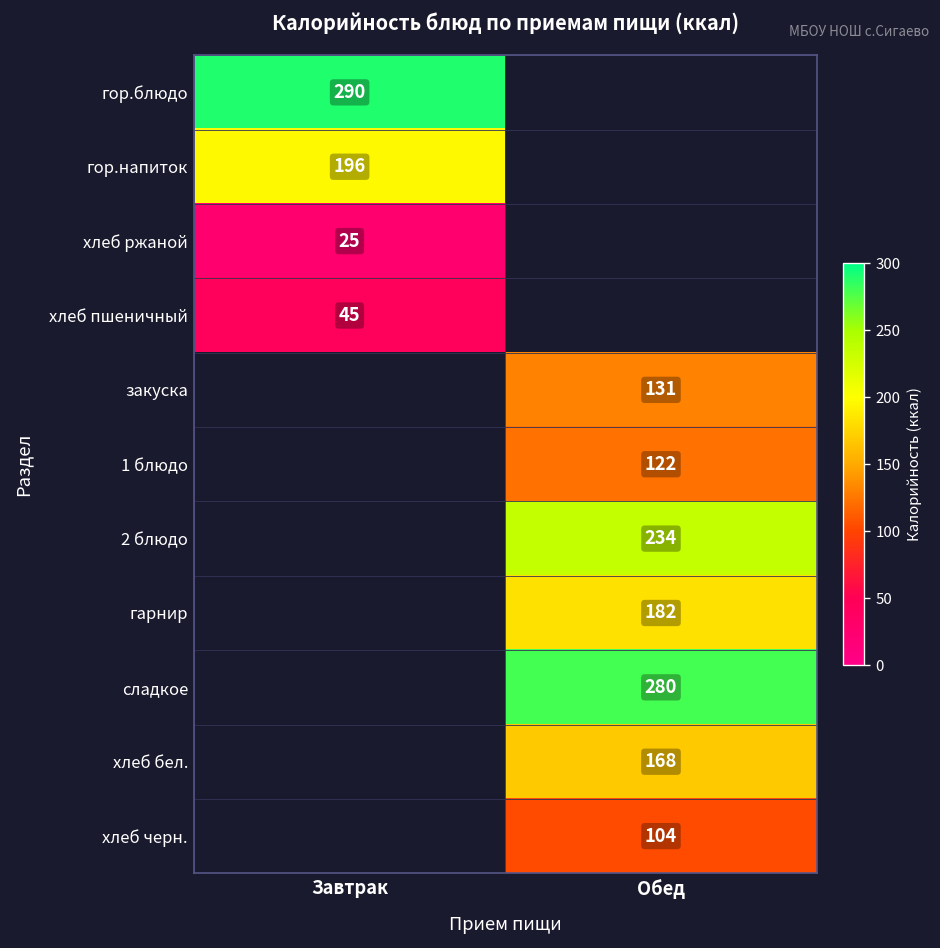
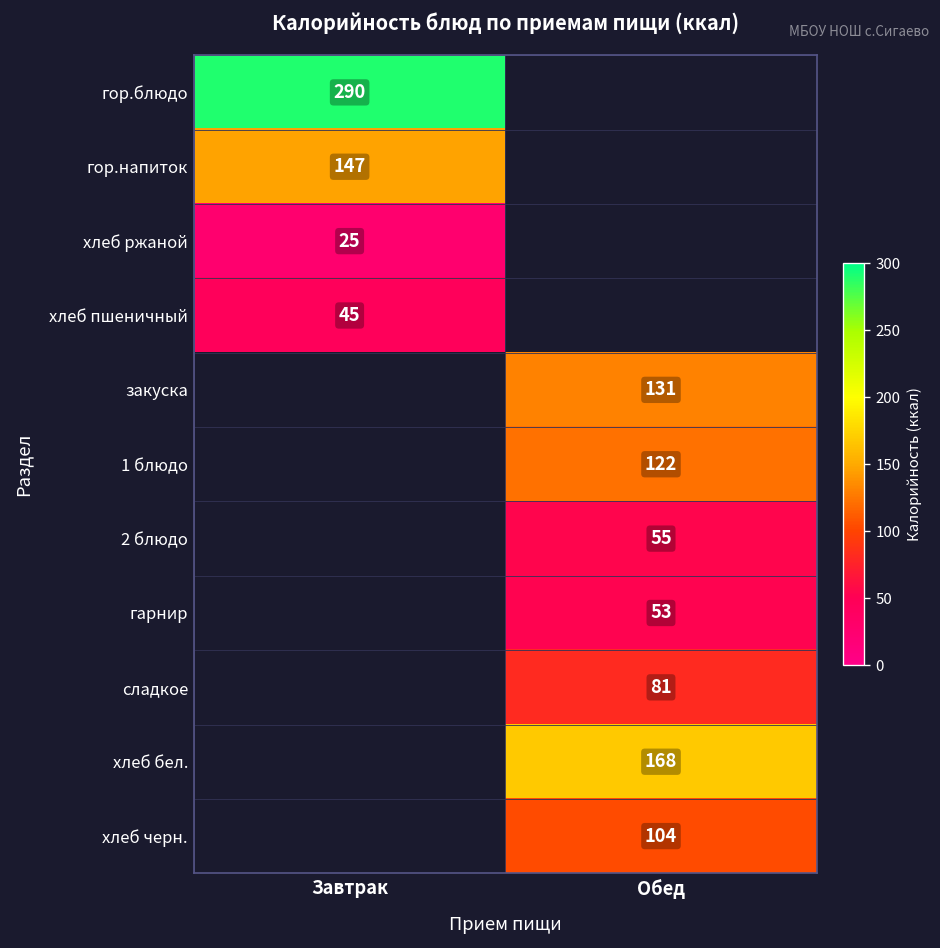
гор.напиток, Завтрак: 196 -> 147
2 блюдо, Обед: 234 -> 55
гарнир, Обед: 182 -> 53
сладкое, Обед: 280 -> 81
